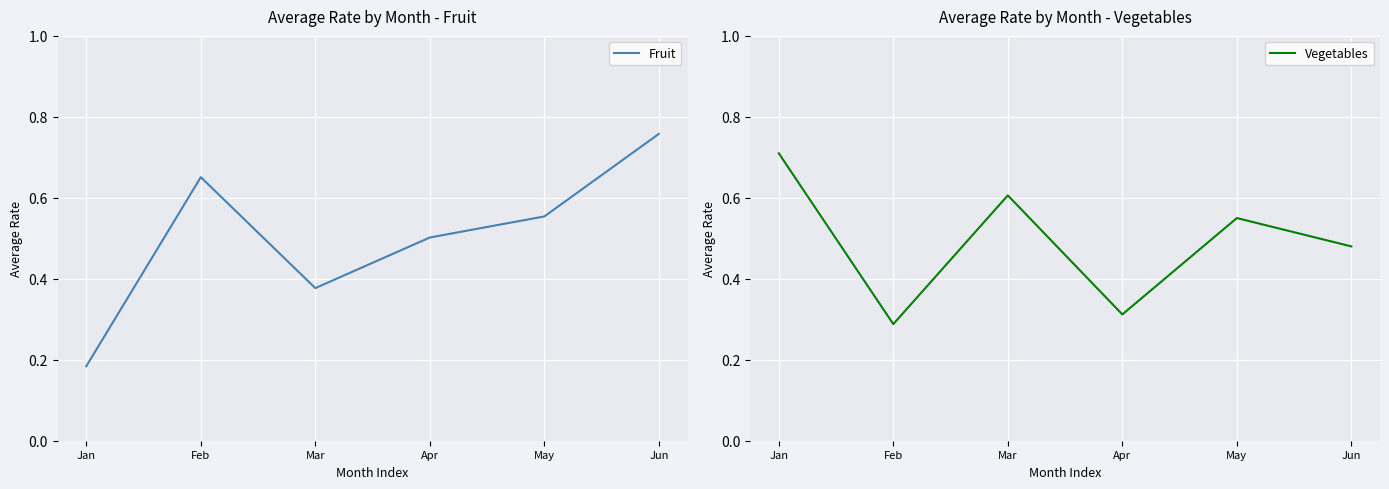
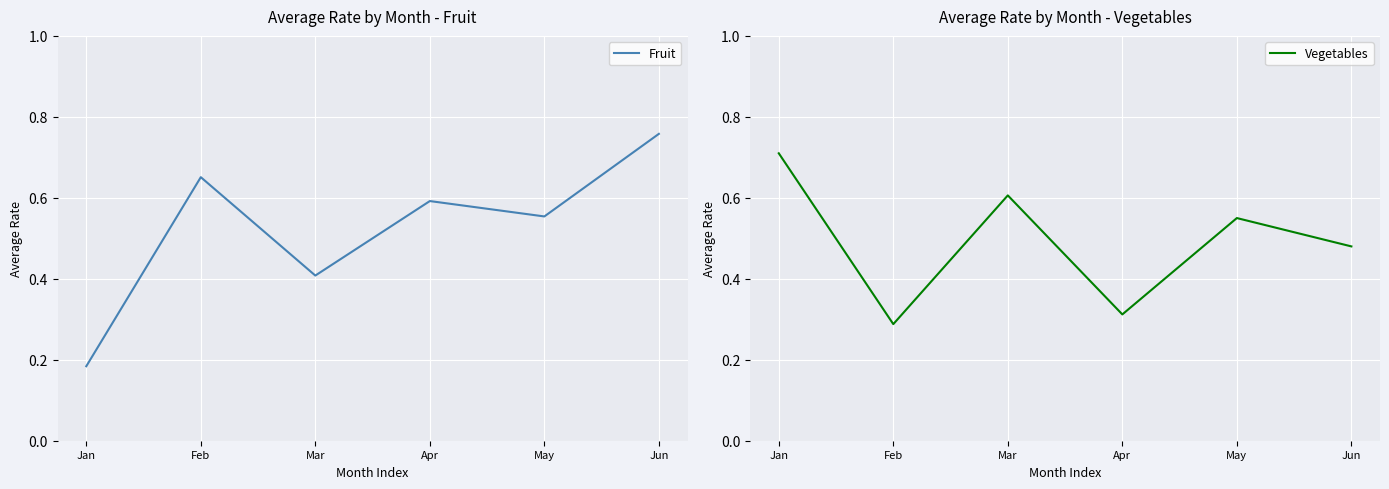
Average Rate by Month - Fruit, Mar: 0.38 -> 0.41
Average Rate by Month - Fruit, Apr: 0.50 -> 0.59
